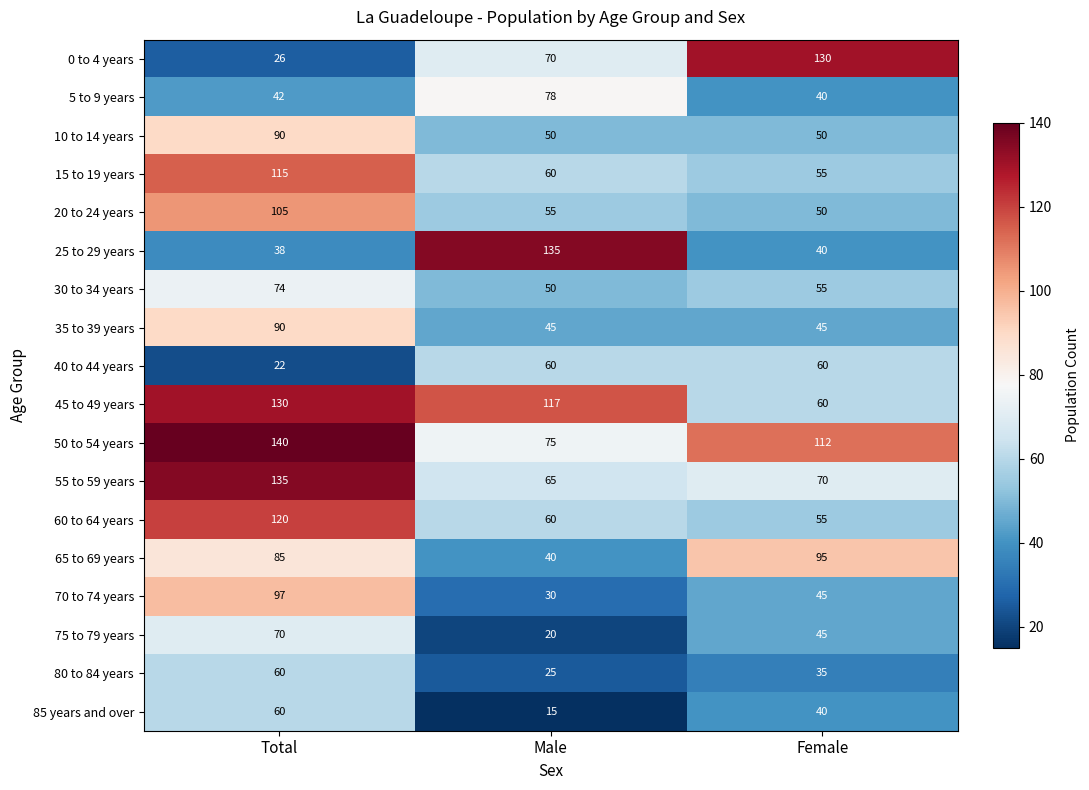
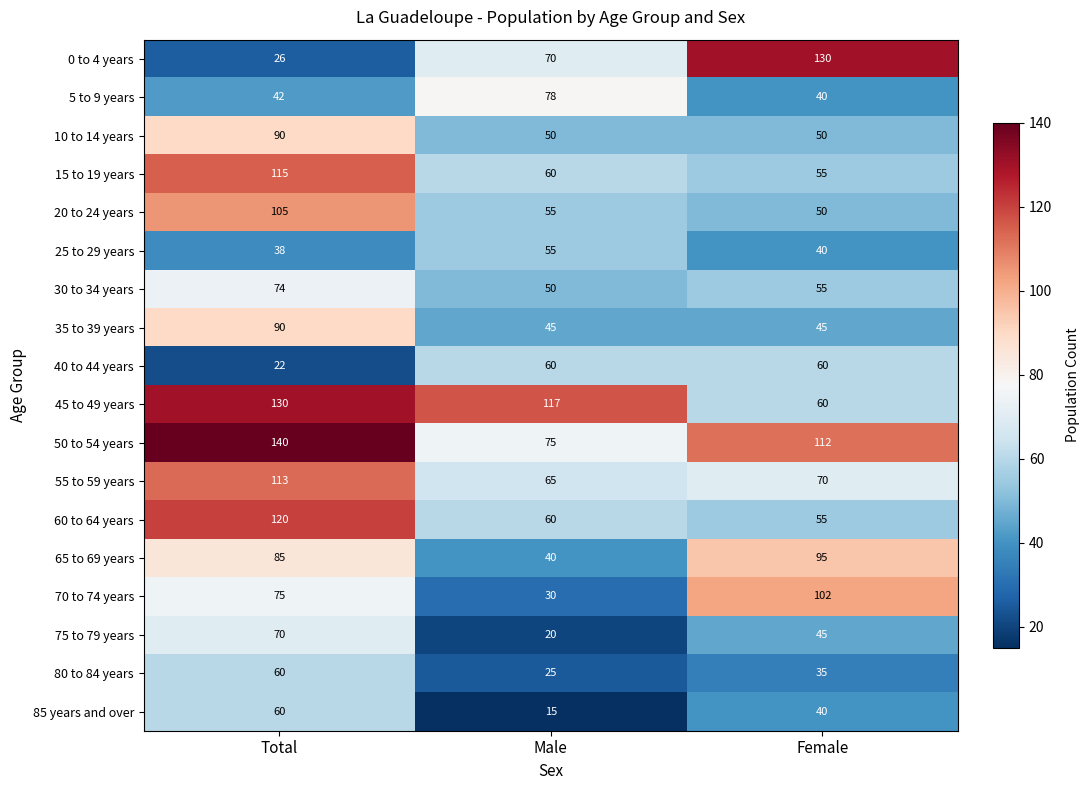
25 to 29 years, Male: 135 -> 55
55 to 59 years, Total: 135 -> 113
70 to 74 years, Total: 97 -> 75
70 to 74 years, Female: 45 -> 102
